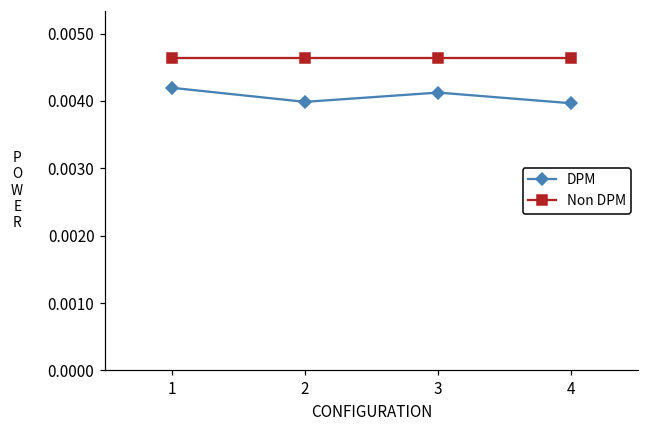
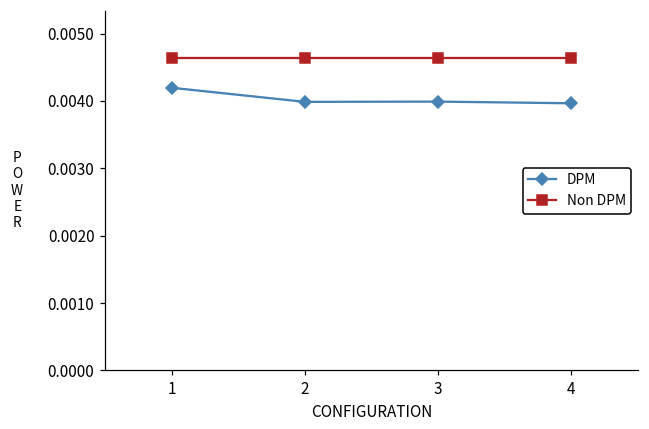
DPM, 3: 0.0041 -> 0.0040
